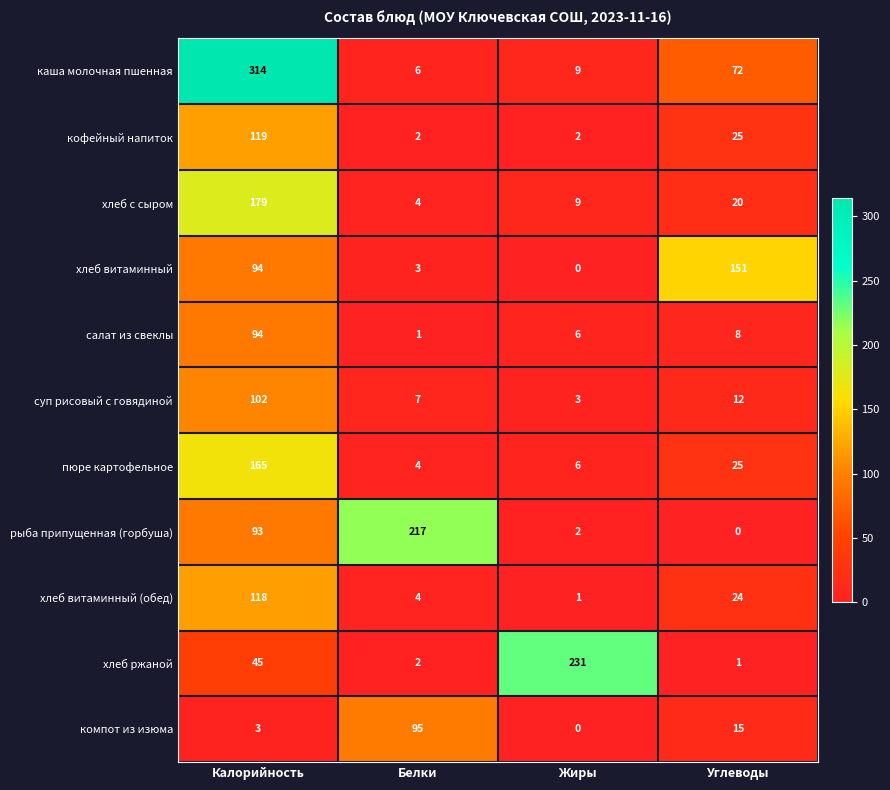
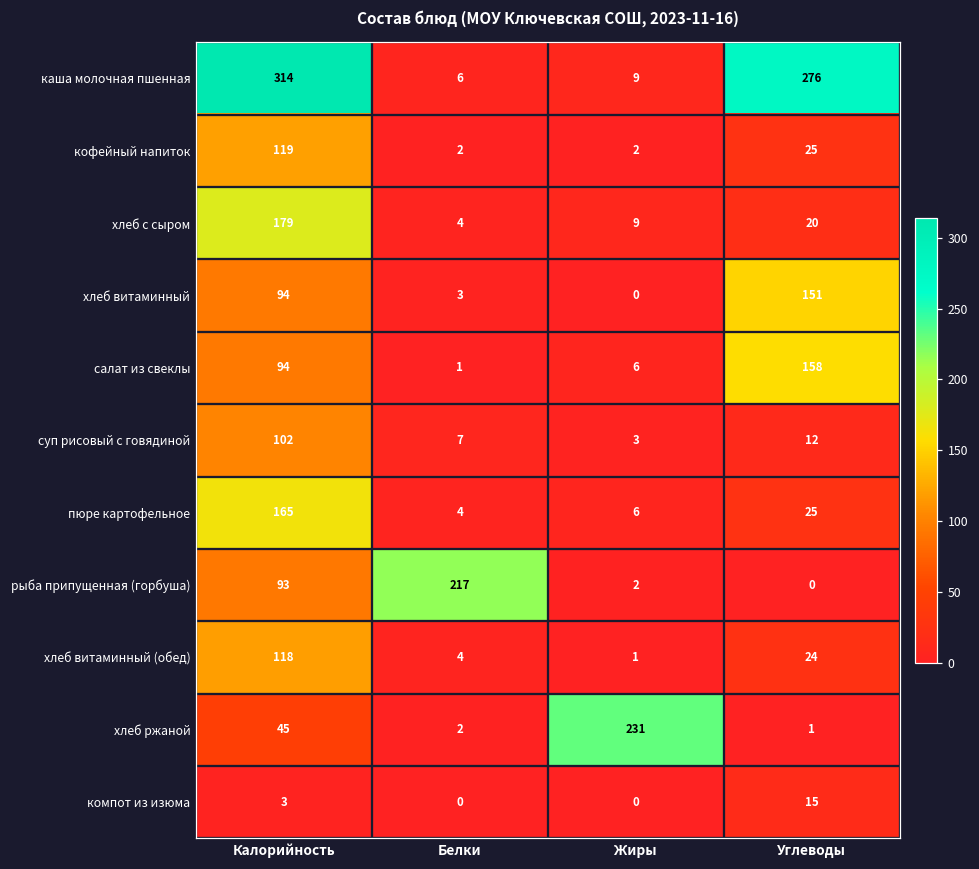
каша молочная пшенная, Углеводы: 72 -> 276
салат из свеклы, Углеводы: 8 -> 158
компот из изюма, Белки: 95 -> 0
